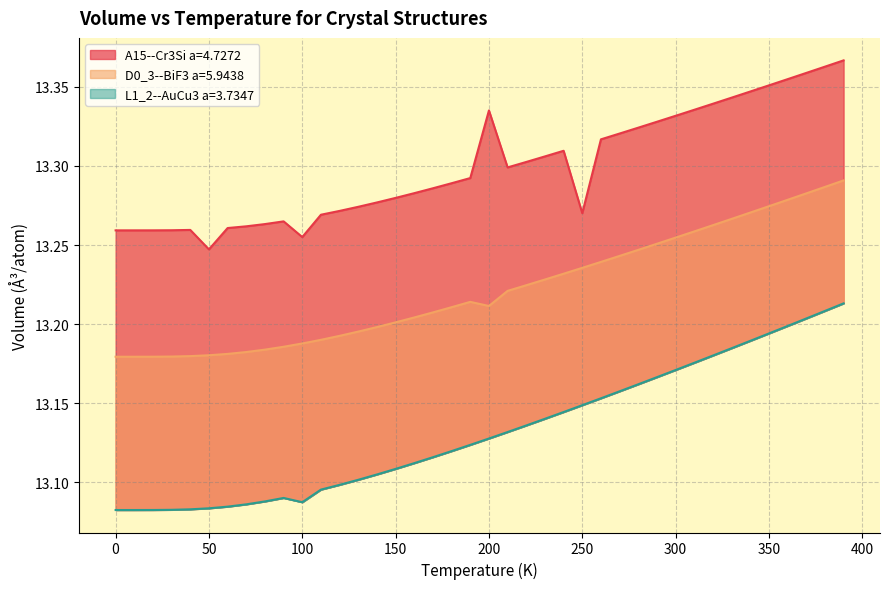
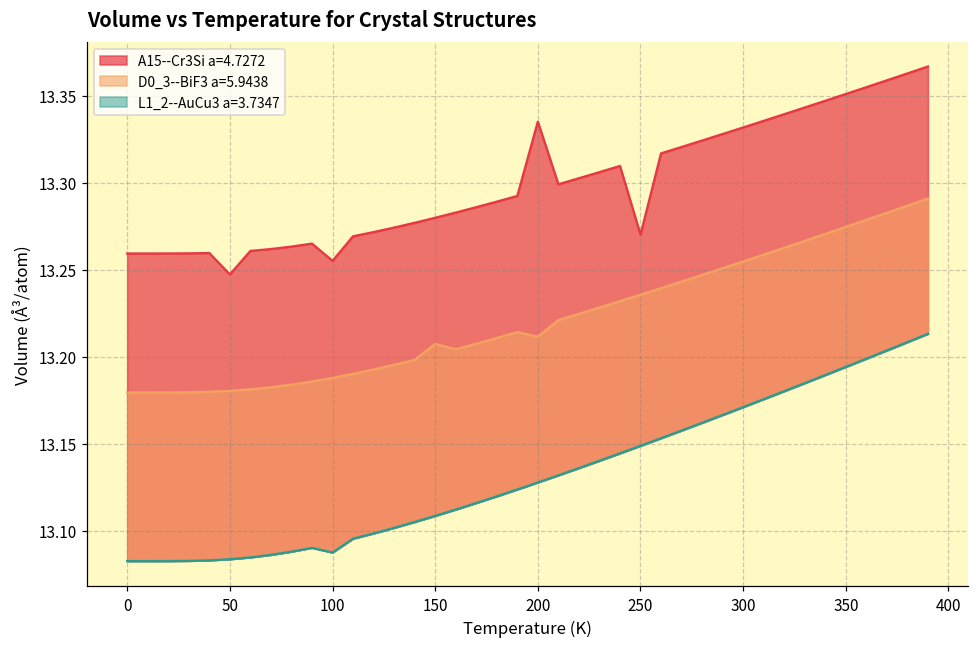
D0_3--BiF3 a=5.9438, 150: 13.201 -> 13.207
